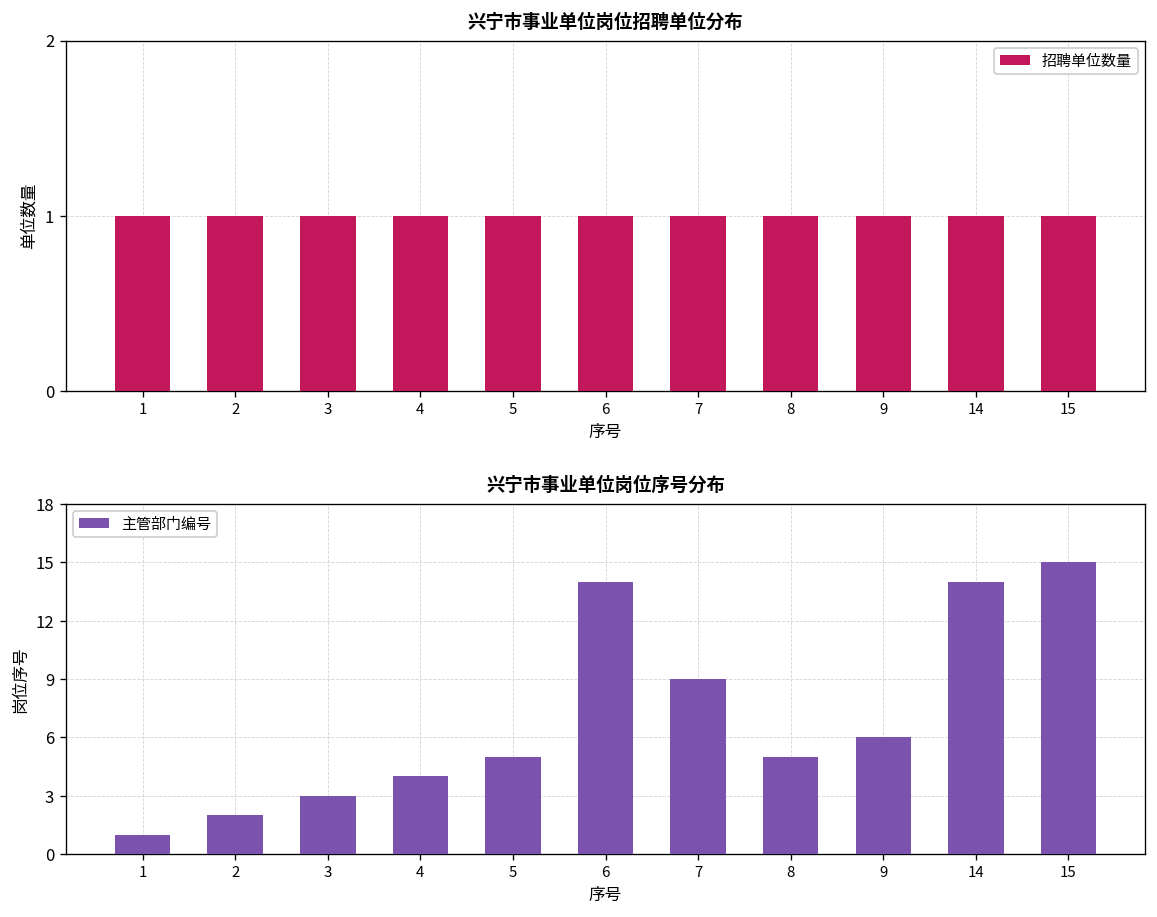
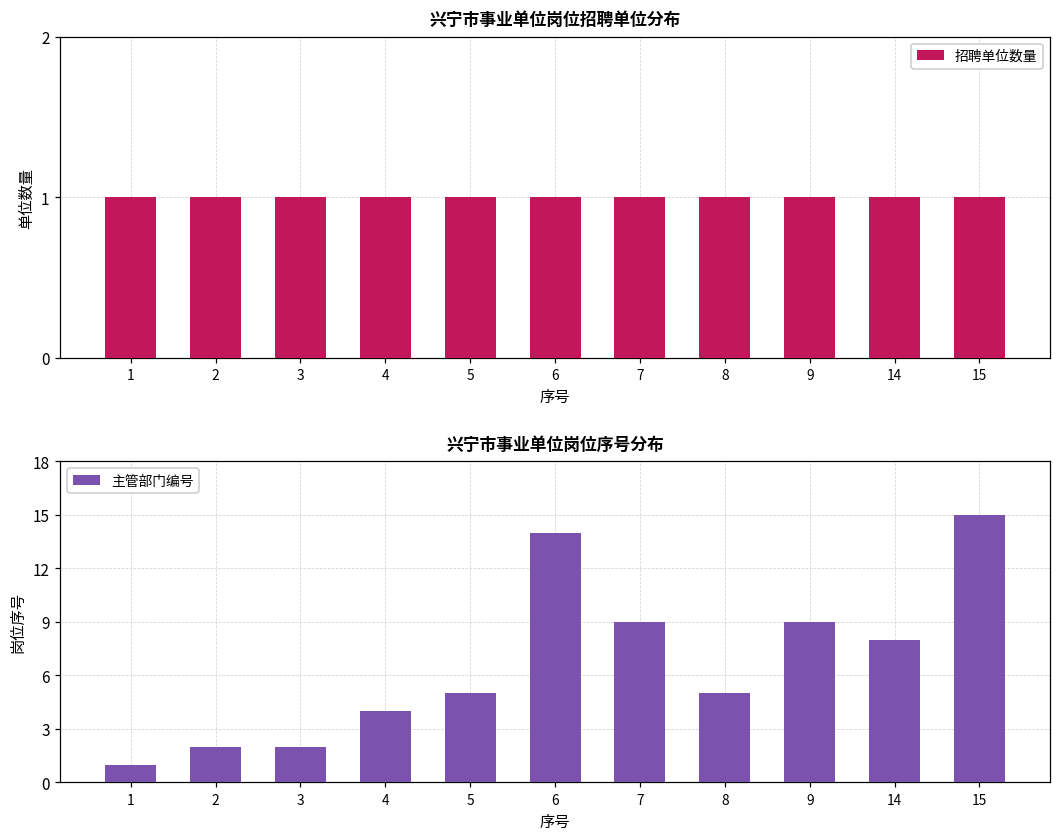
兴宁市事业单位岗位序号分布, 3: 3 -> 2
兴宁市事业单位岗位序号分布, 9: 6 -> 9
兴宁市事业单位岗位序号分布, 14: 14 -> 8
